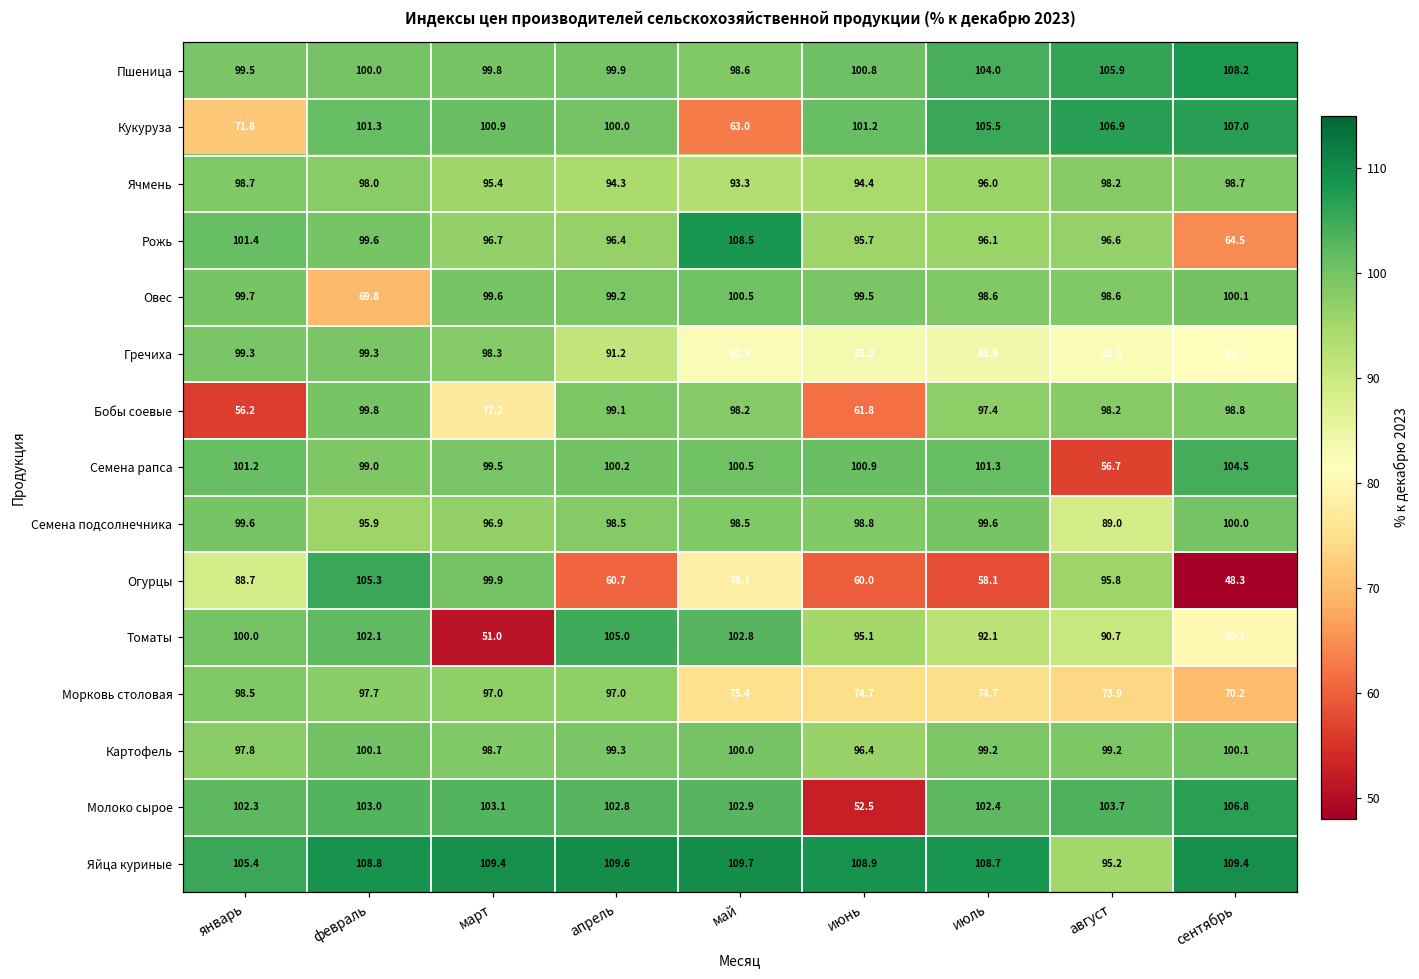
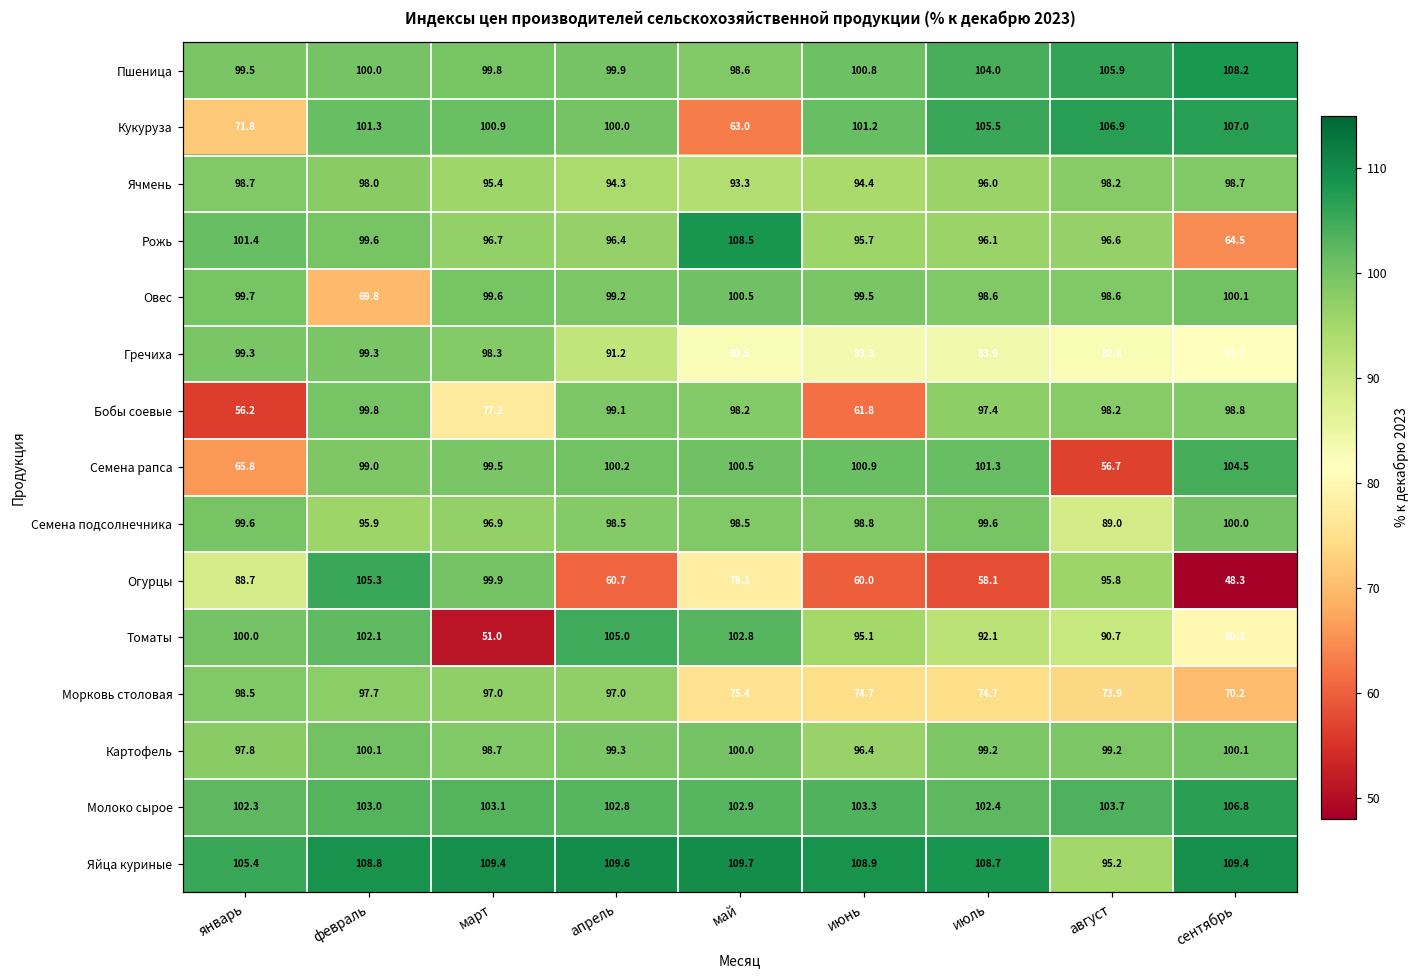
Семена рапса, январь: 101.2 -> 65.8
Молоко сырое, июнь: 52.5 -> 103.3
